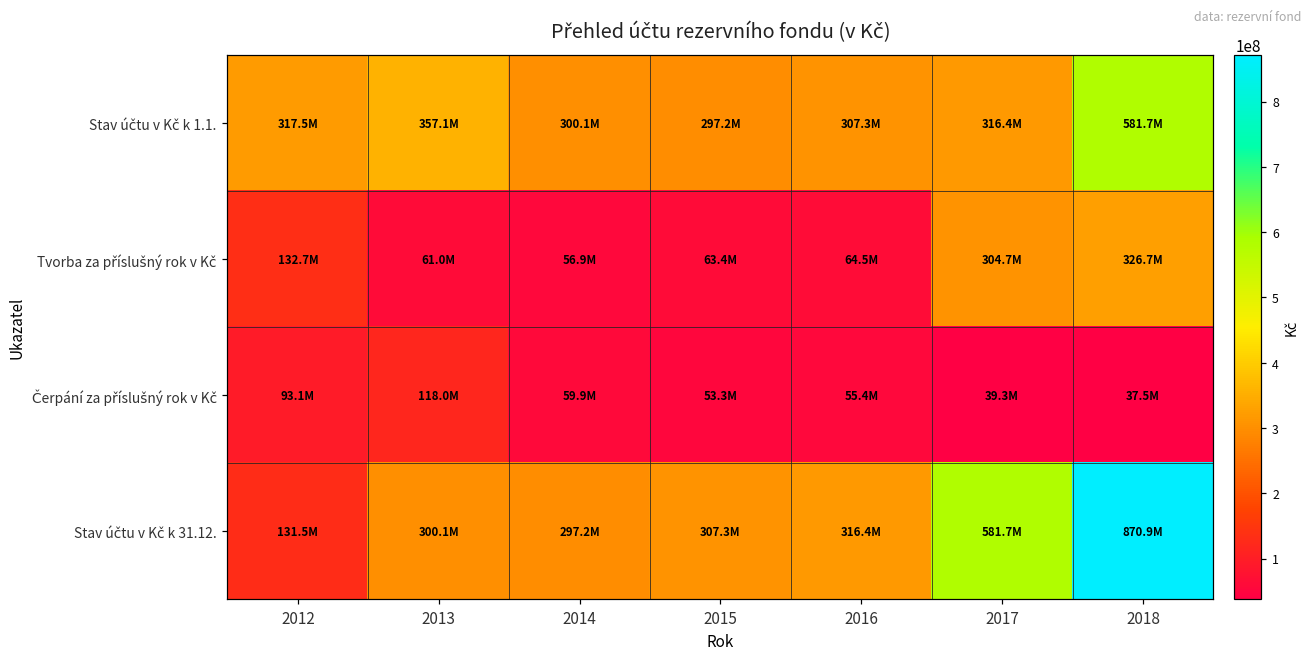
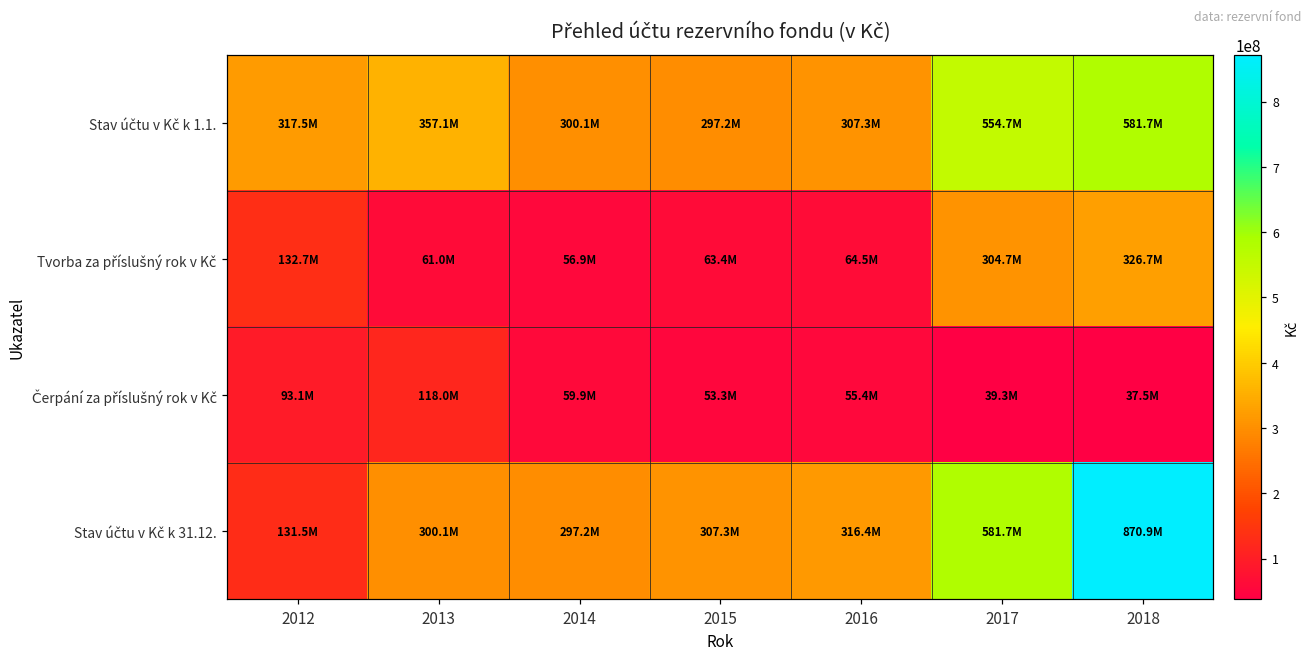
Stav účtu v Kč k 1.1., 2017: 316.4M -> 554.7M
